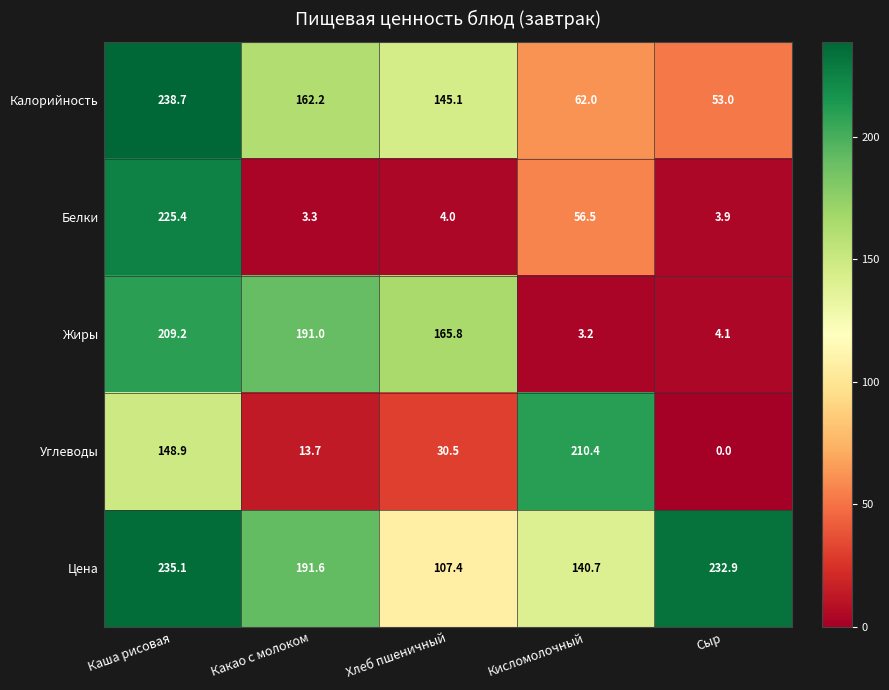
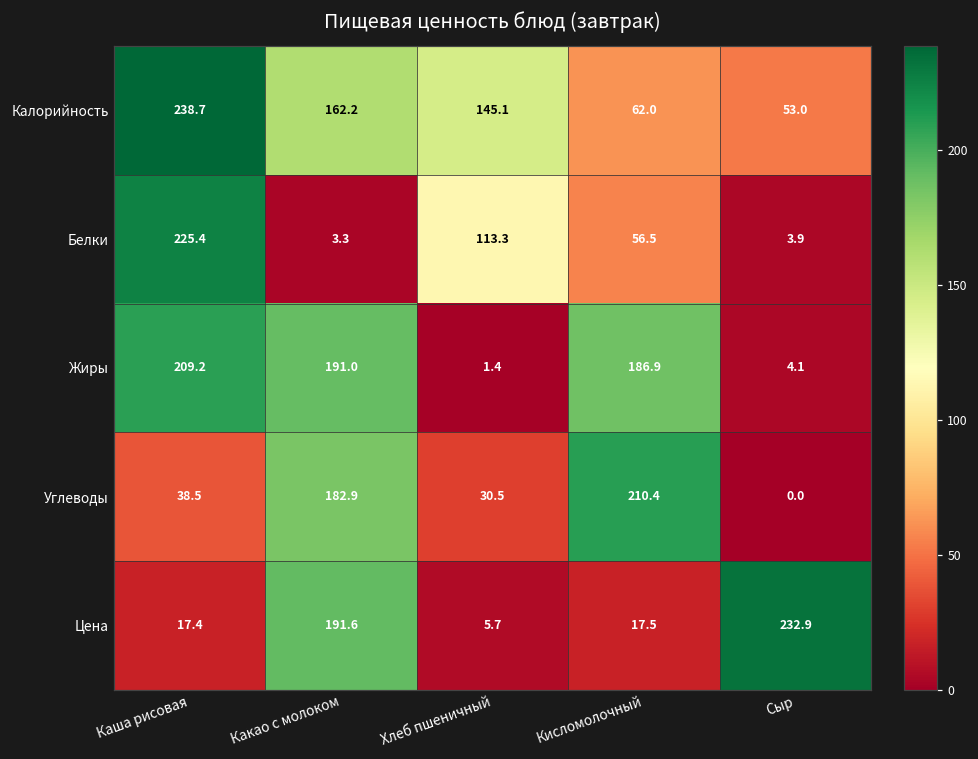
Белки, Хлеб пшеничный: 4.0 -> 113.3
Жиры, Хлеб пшеничный: 165.8 -> 1.4
Жиры, Кисломолочный: 3.2 -> 186.9
Углеводы, Каша рисовая: 148.9 -> 38.5
Углеводы, Какао с молоком: 13.7 -> 182.9
Цена, Каша рисовая: 235.1 -> 17.4
Цена, Хлеб пшеничный: 107.4 -> 5.7
Цена, Кисломолочный: 140.7 -> 17.5
